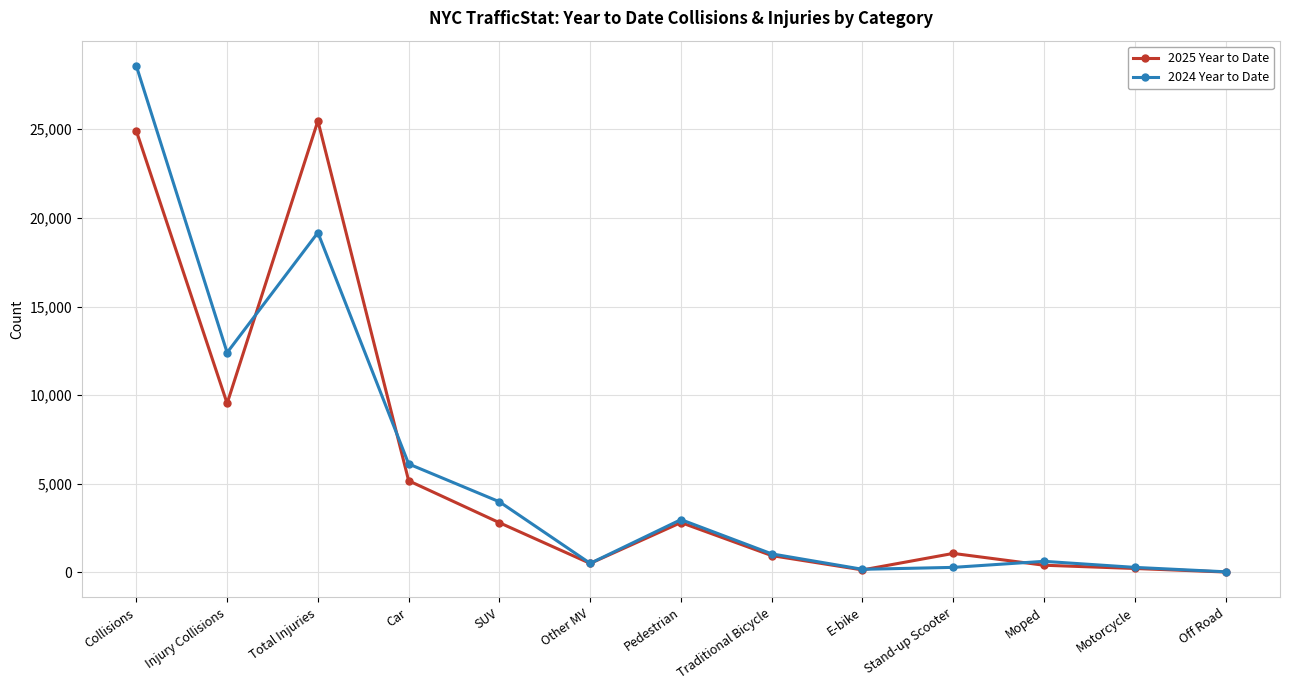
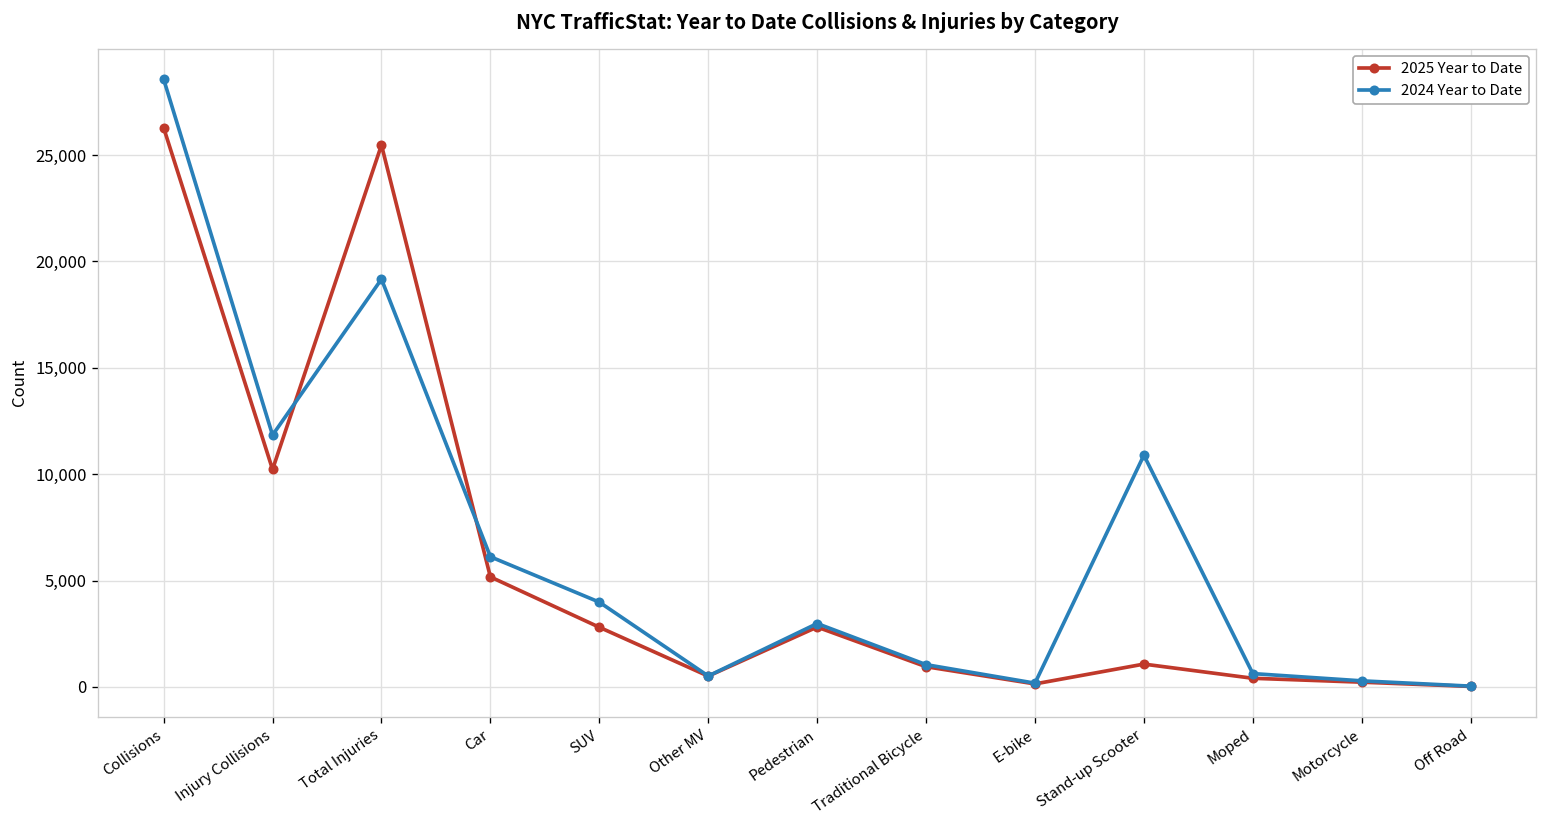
2025 Year to Date, Collisions: 24,900 -> 26,300
2025 Year to Date, Injury Collisions: 9,500 -> 10,200
2024 Year to Date, Injury Collisions: 12,400 -> 11,800
2024 Year to Date, Stand-up Scooter: 300 -> 10,900
